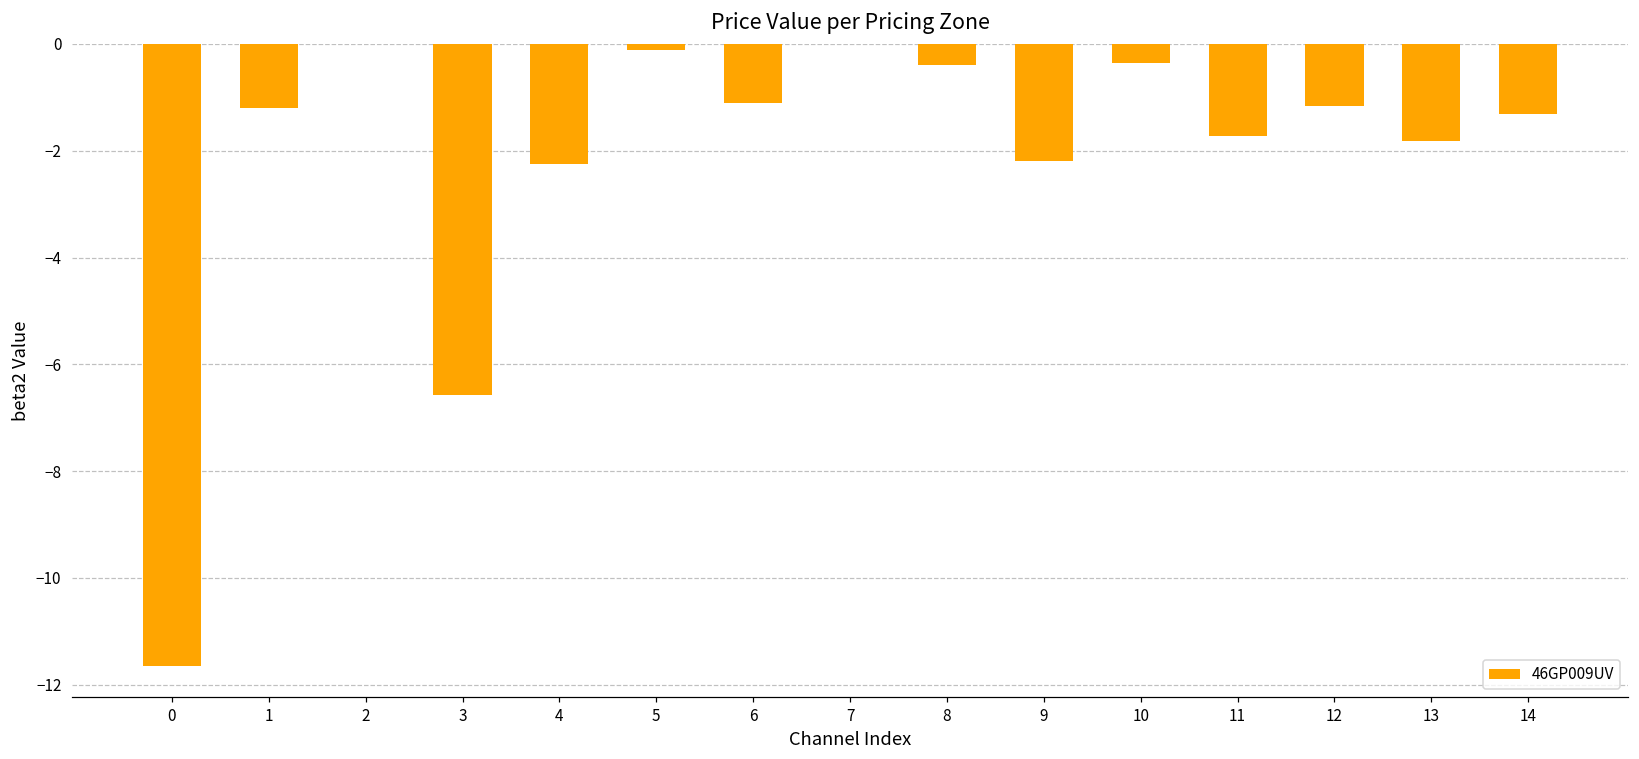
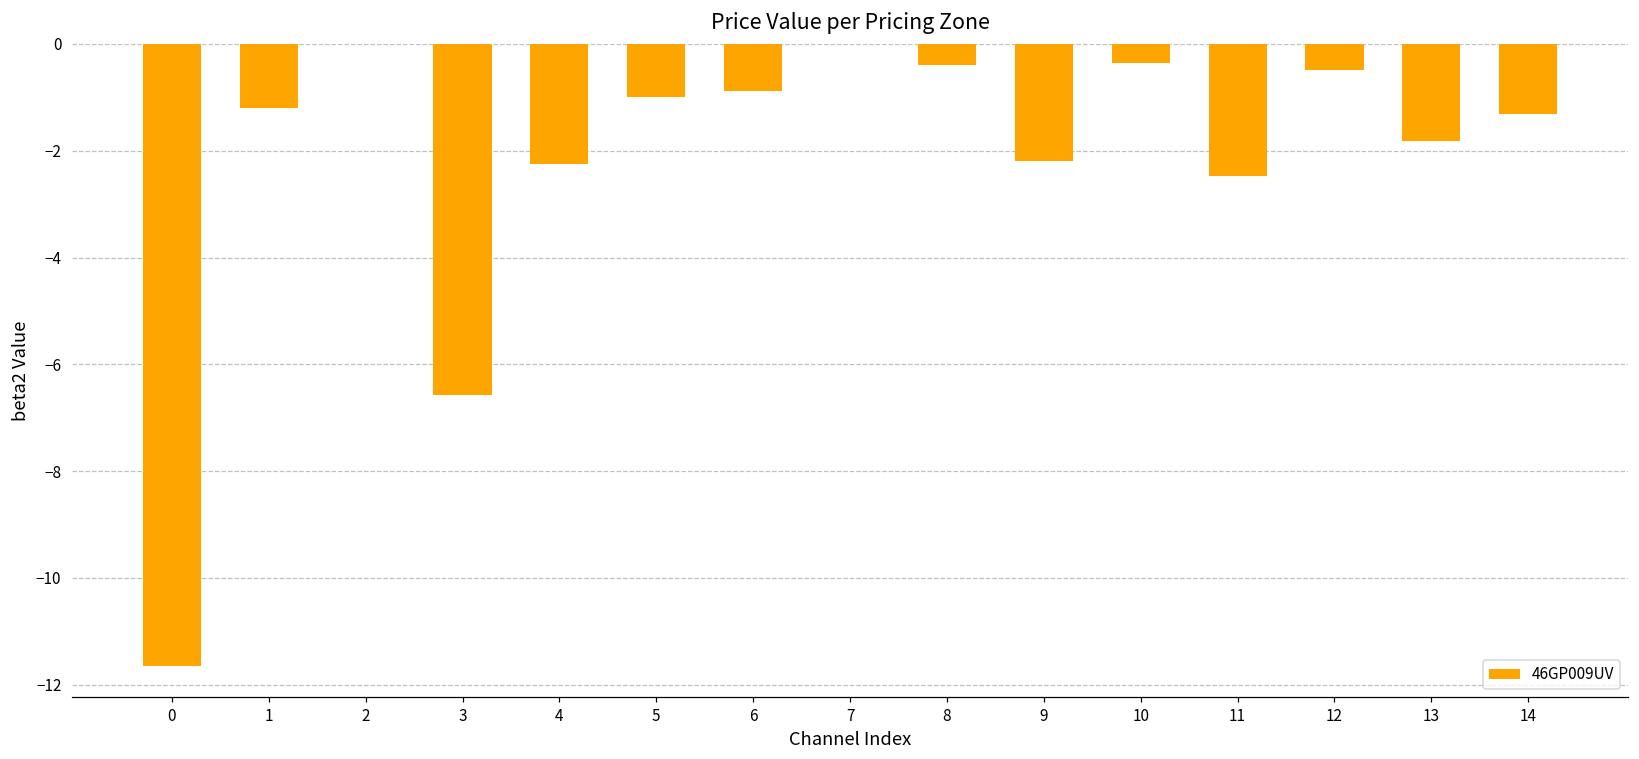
5: -0.1 -> -1.0
6: -1.1 -> -0.9
11: -1.7 -> -2.5
12: -1.2 -> -0.5
